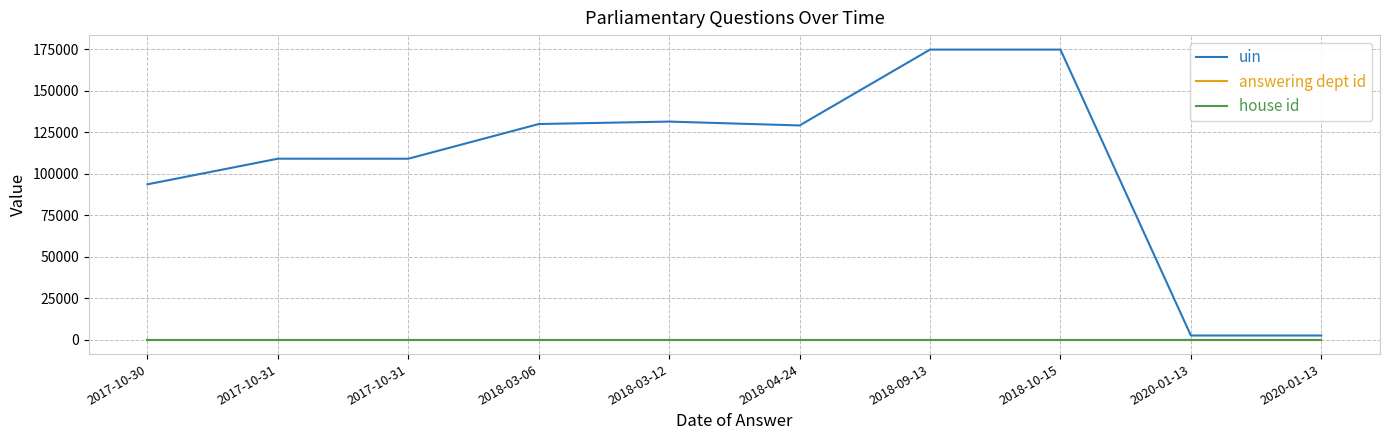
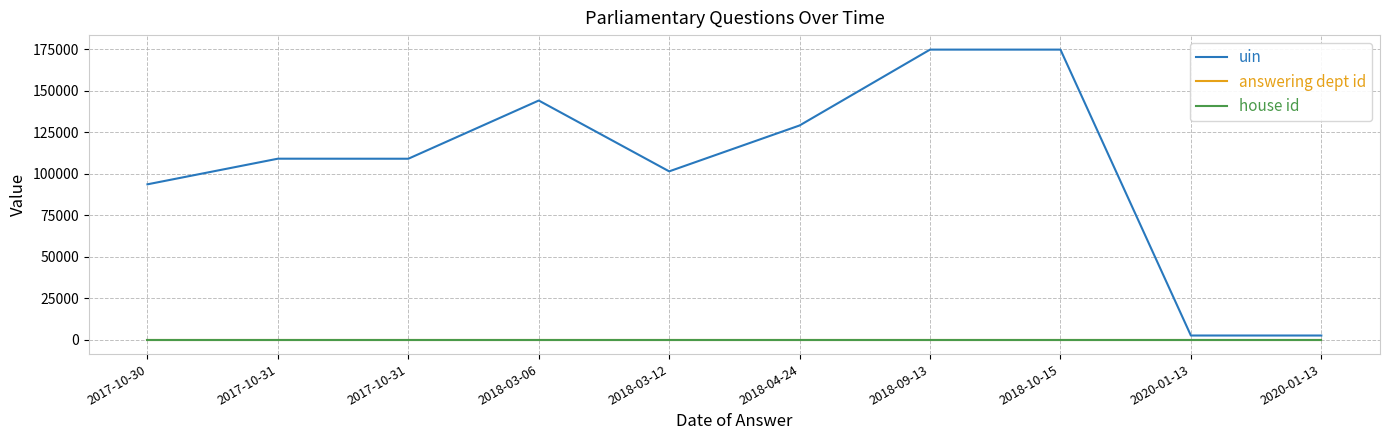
uin, 2018-03-06: 130000 -> 144000
uin, 2018-03-12: 131000 -> 101000
